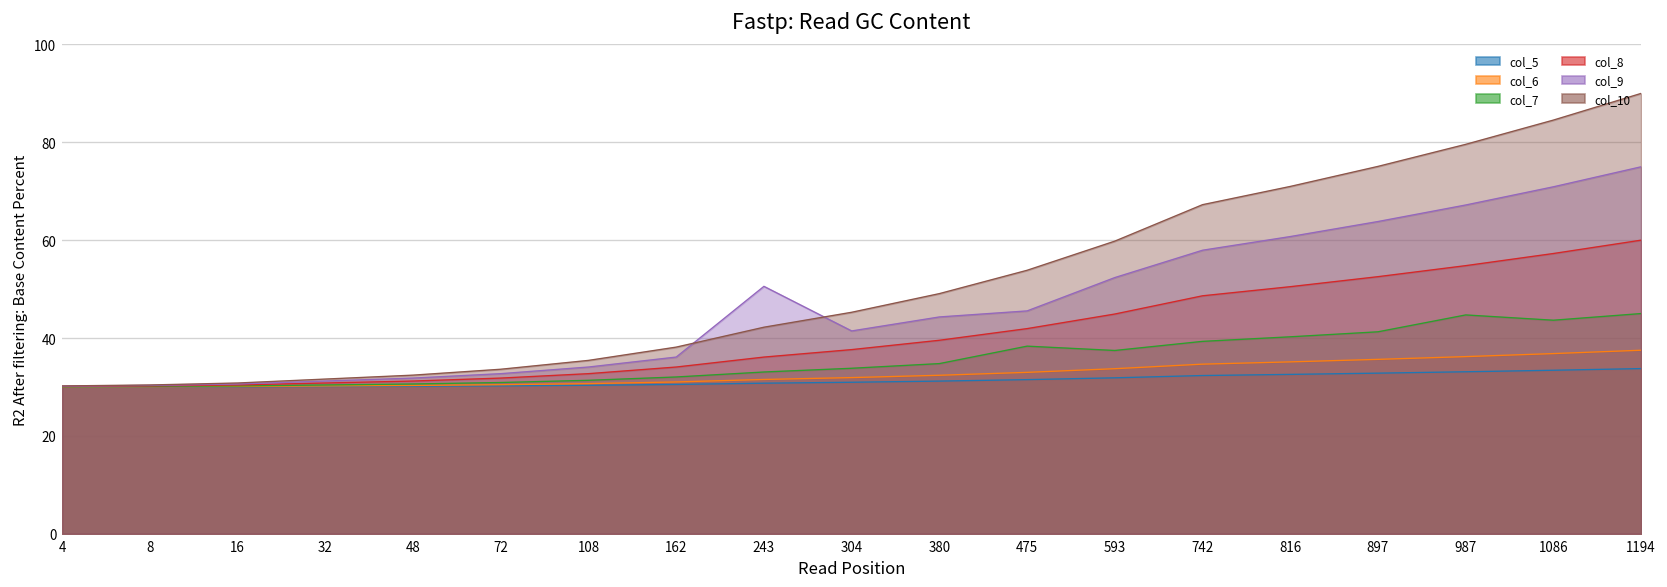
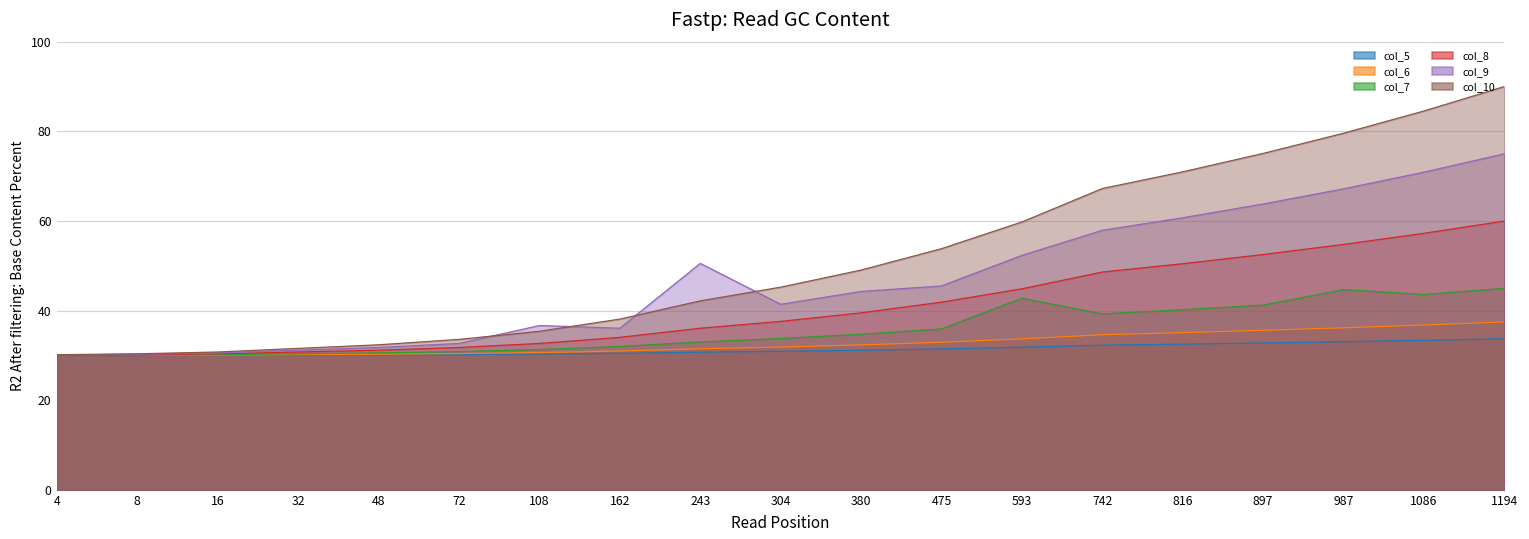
col_9, 108: 34 -> 37
col_7, 475: 38 -> 36
col_7, 593: 37 -> 43
